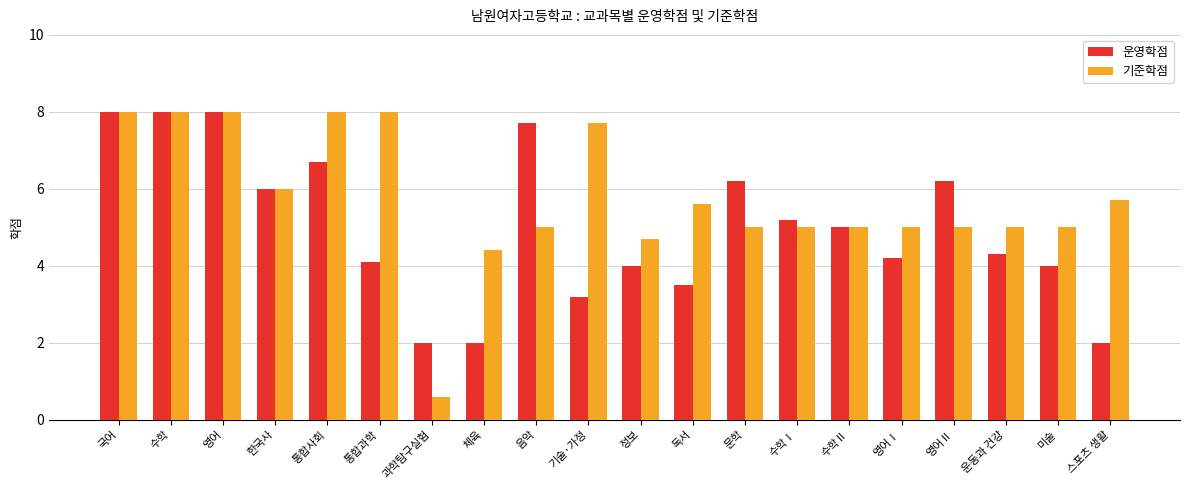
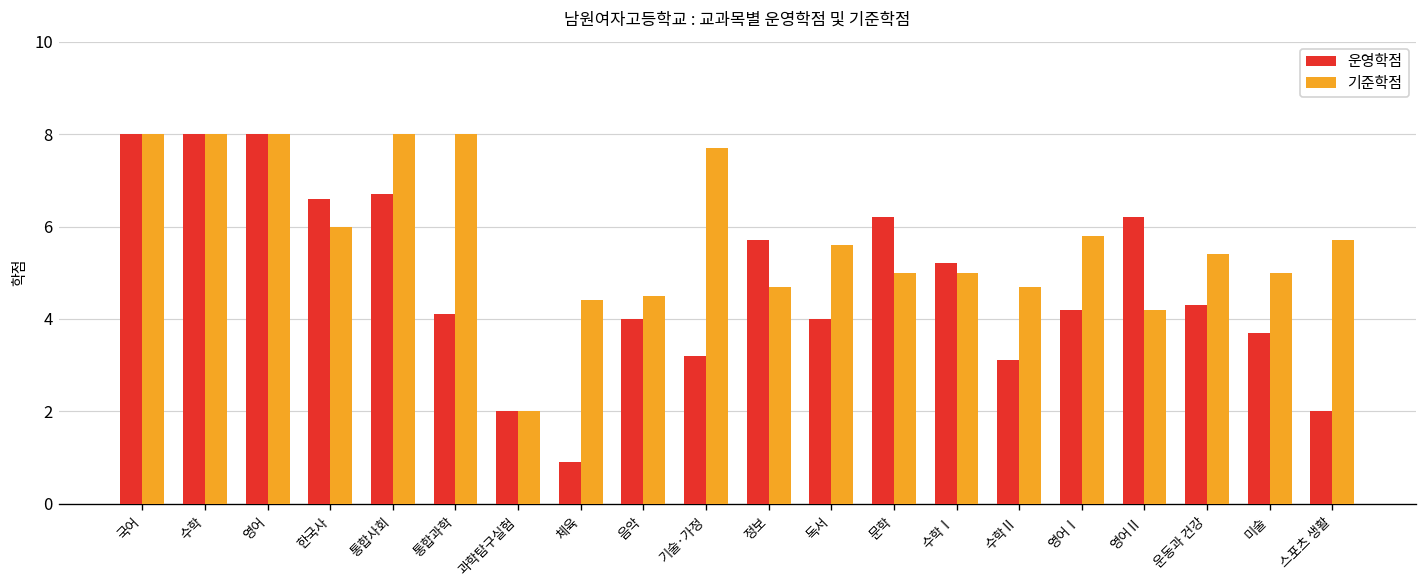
운영학점, 한국사: 6.0 -> 6.6
기준학점, 과학탐구실험: 0.6 -> 2.0
운영학점, 체육: 2.0 -> 0.9
운영학점, 음악: 7.7 -> 4.0
기준학점, 음악: 5.0 -> 4.5
운영학점, 정보: 4.0 -> 5.7
운영학점, 독서: 3.5 -> 4.0
운영학점, 수학Ⅱ: 5.0 -> 3.1
기준학점, 수학Ⅱ: 5.0 -> 4.7
기준학점, 영어Ⅰ: 5.0 -> 5.8
기준학점, 영어Ⅱ: 5.0 -> 4.2
기준학점, 운동과 건강: 5.0 -> 5.4
운영학점, 미술: 4.0 -> 3.7
